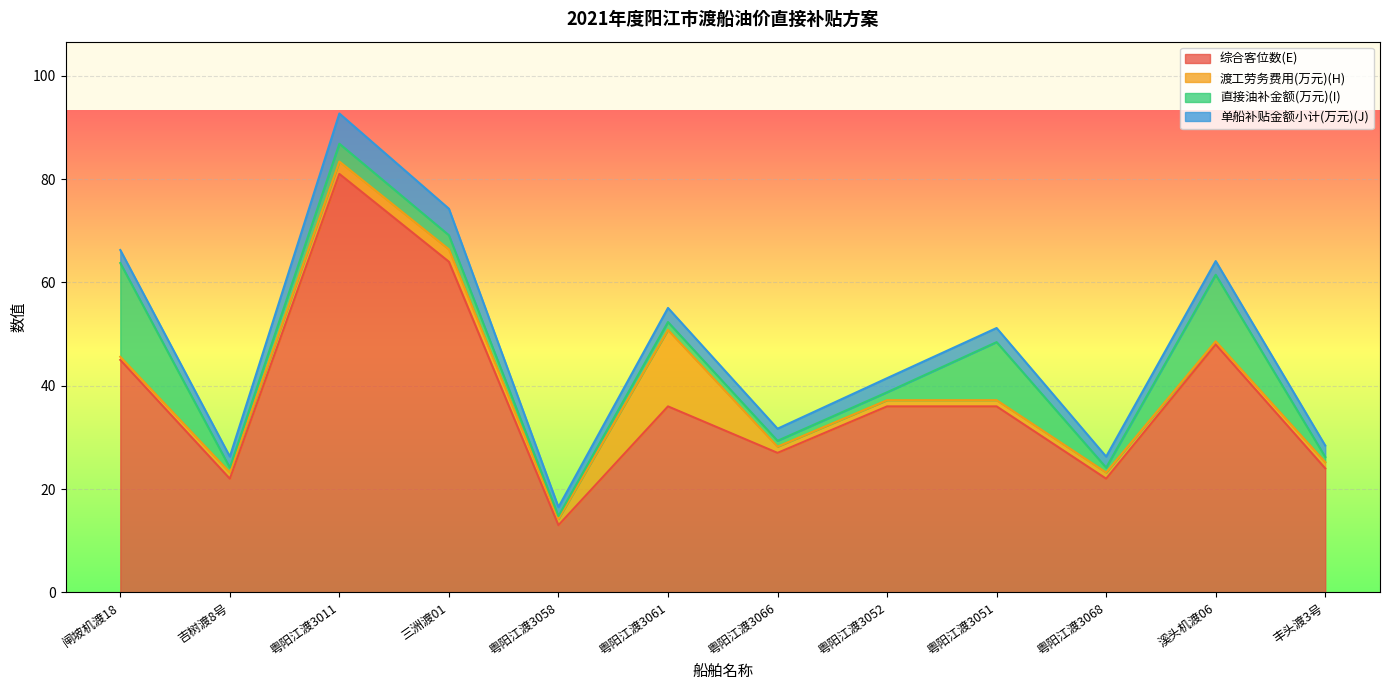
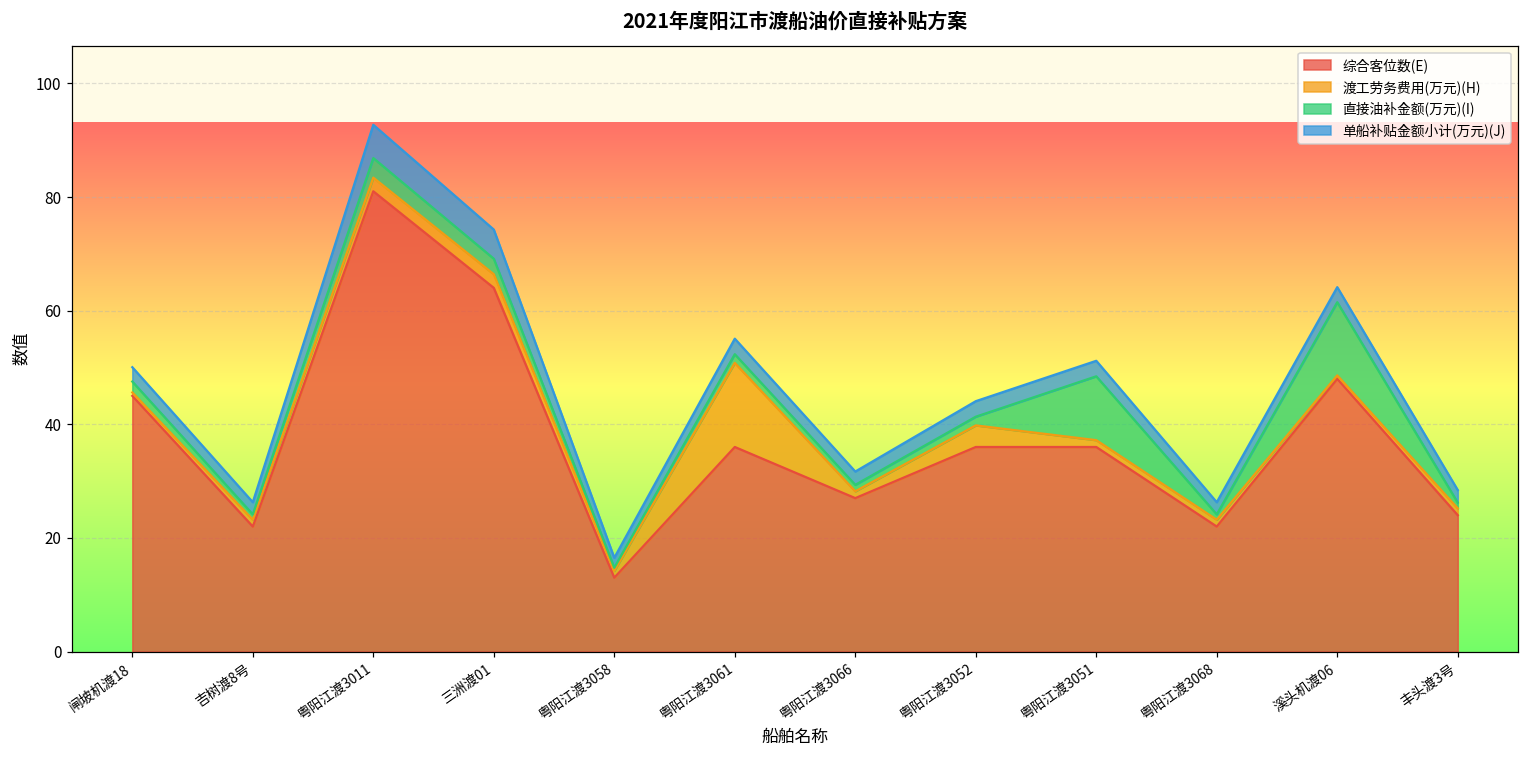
直接油补金额(万元)(I), 闸坡机渡18: 18 -> 2
渡工劳务费用(万元)(H), 粤阳江渡3052: 1 -> 4
